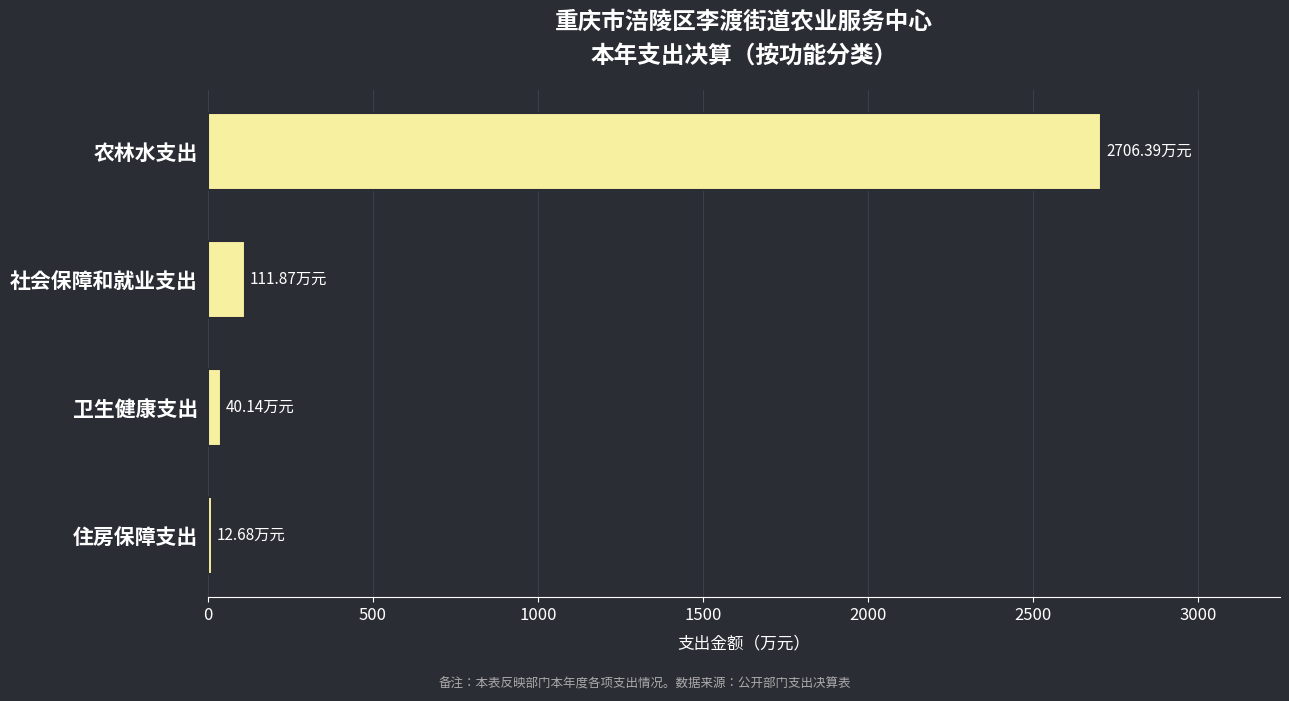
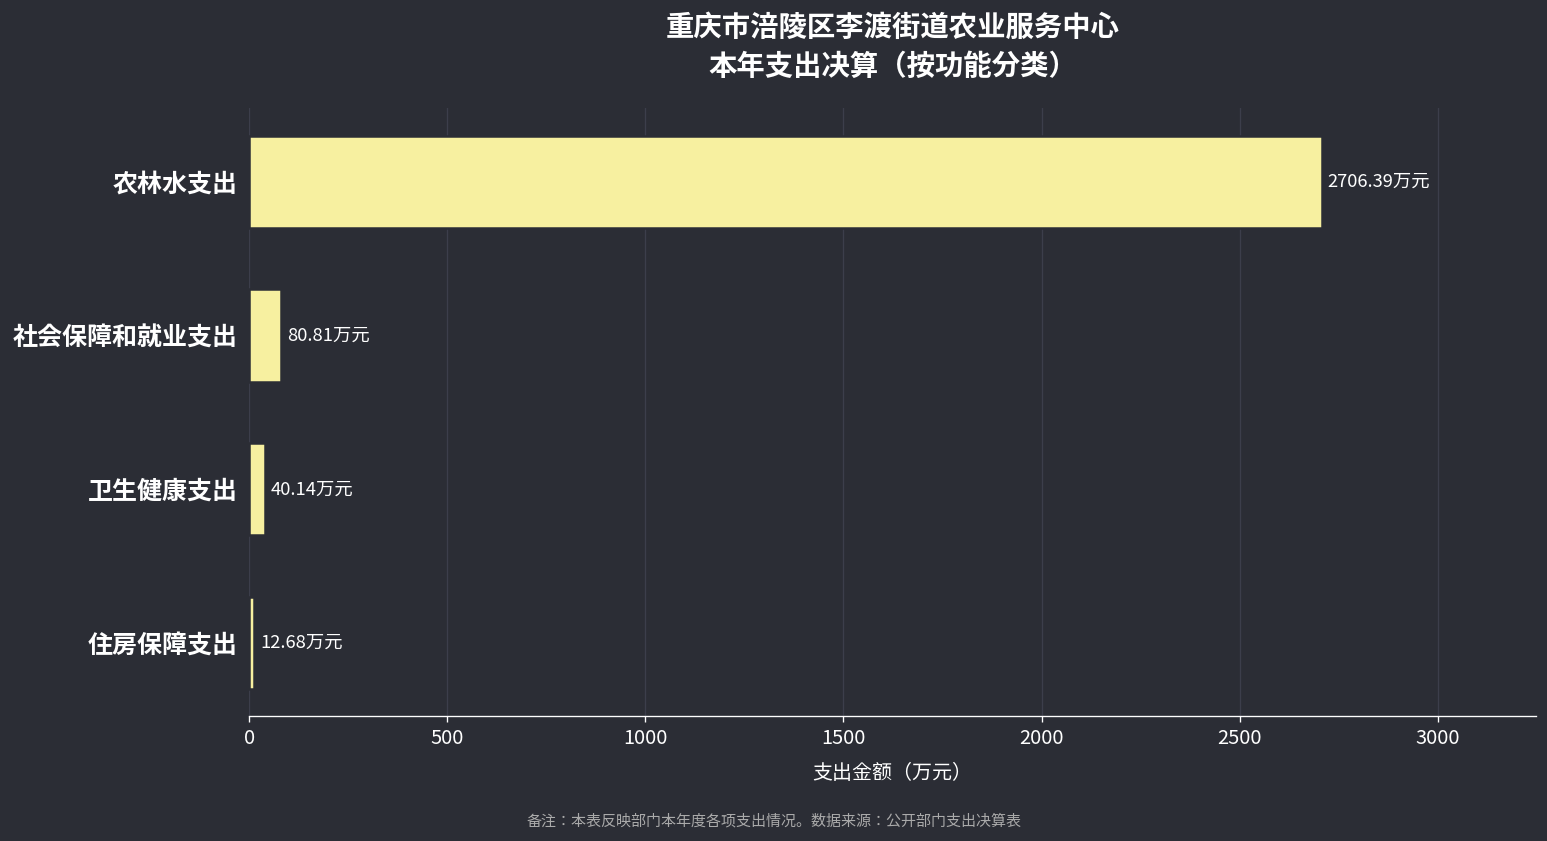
社会保障和就业支出: 111.87 -> 80.81
